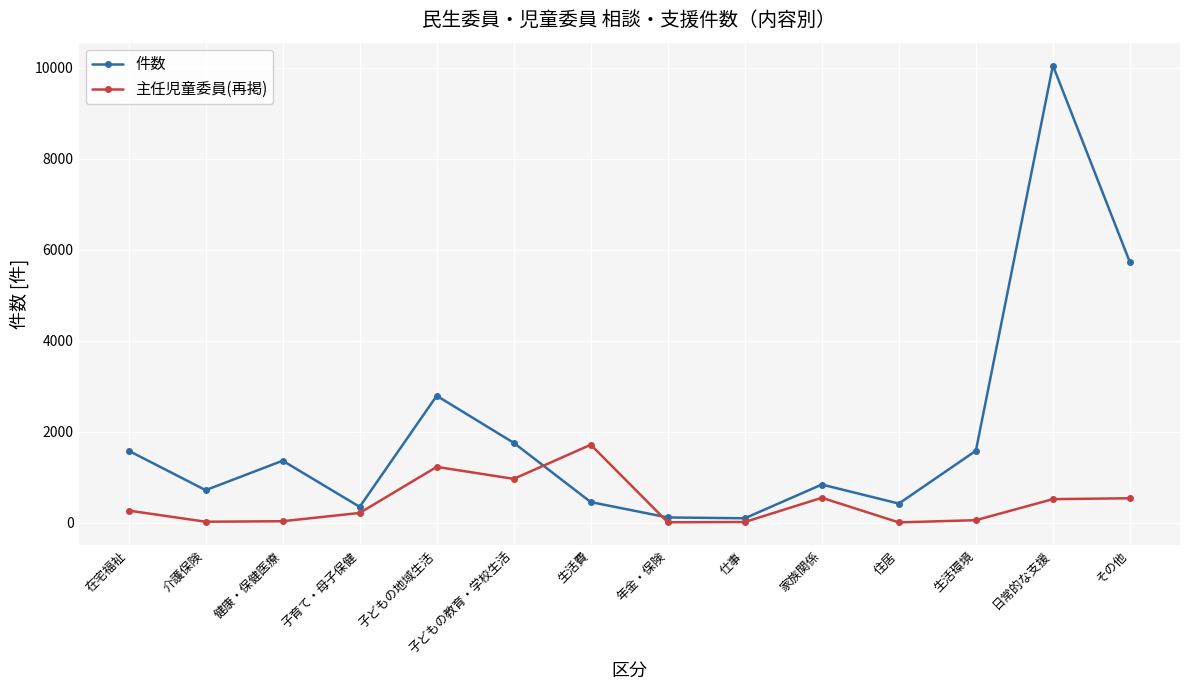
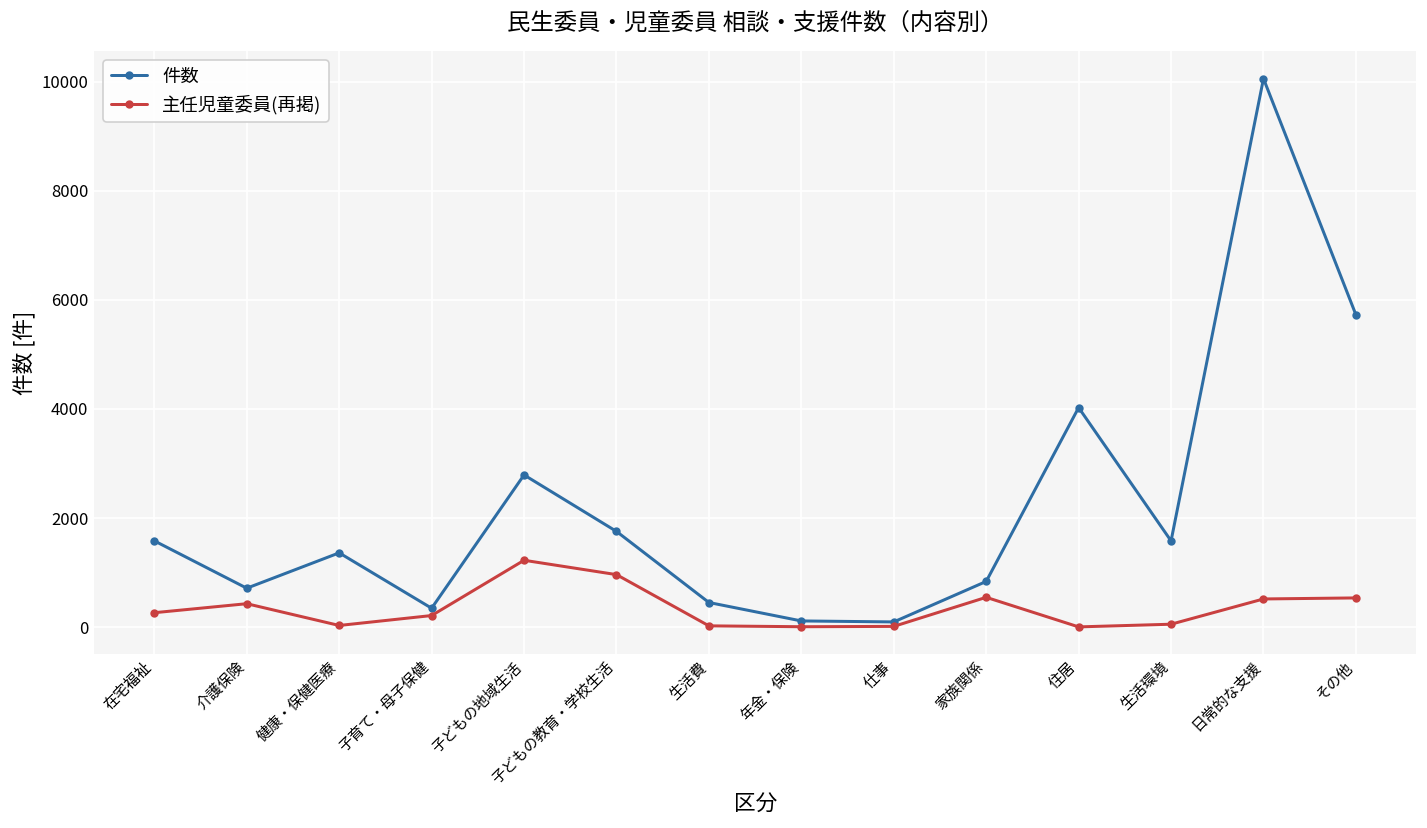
主任児童委員(再掲), 介護保険: 0 -> 400
主任児童委員(再掲), 生活費: 1700 -> 0
件数, 住居: 400 -> 4000
